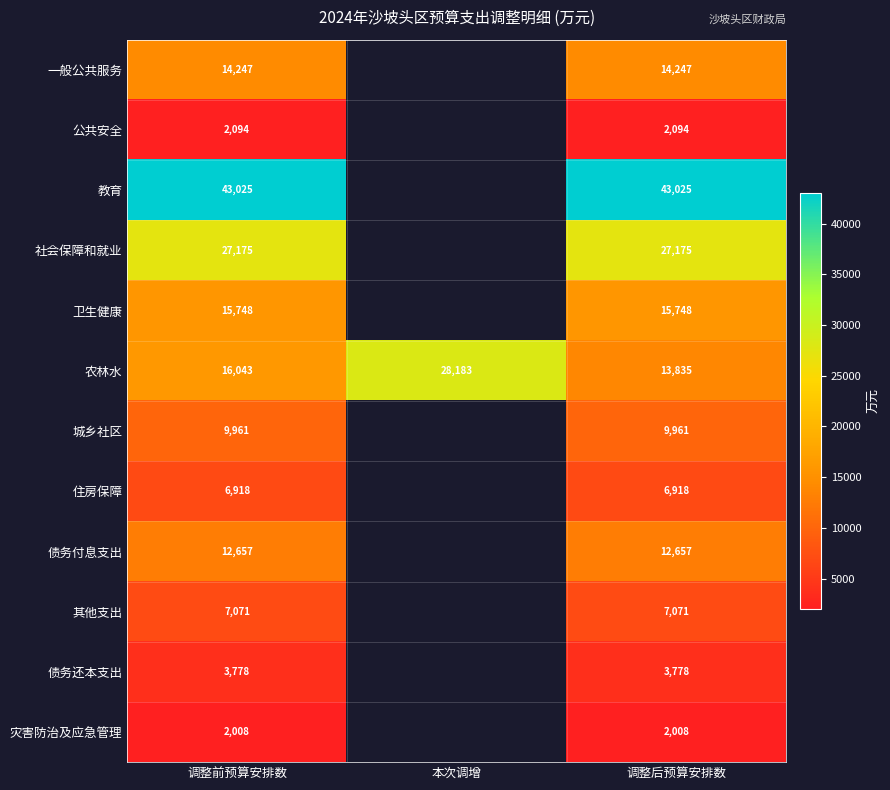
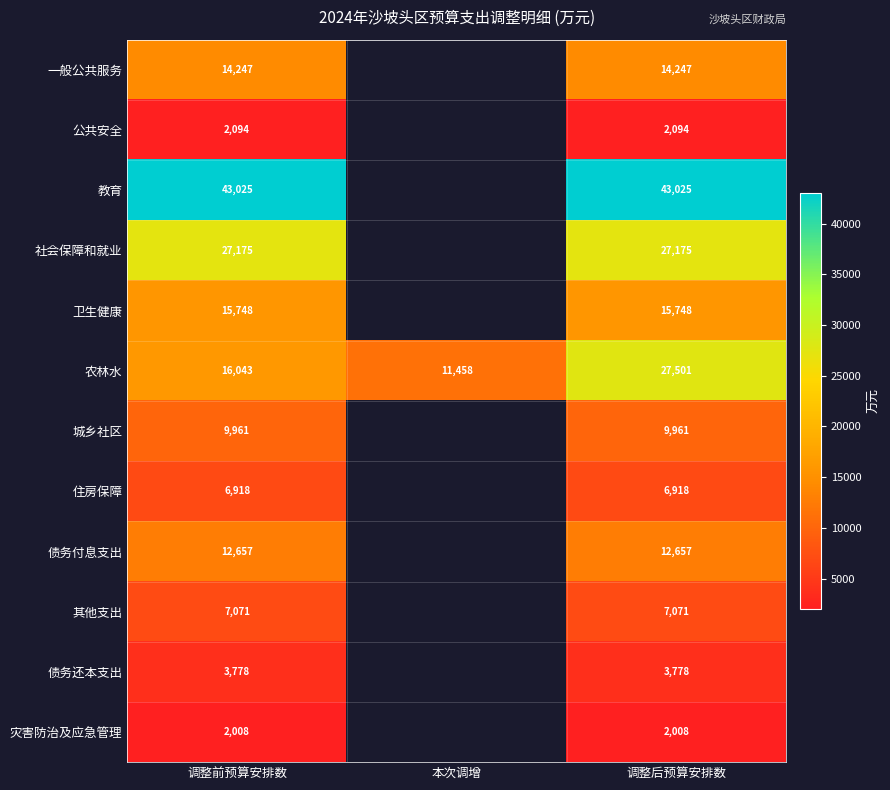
农林水, 本次调增: 28,183 -> 11,458
农林水, 调整后预算安排数: 13,835 -> 27,501
